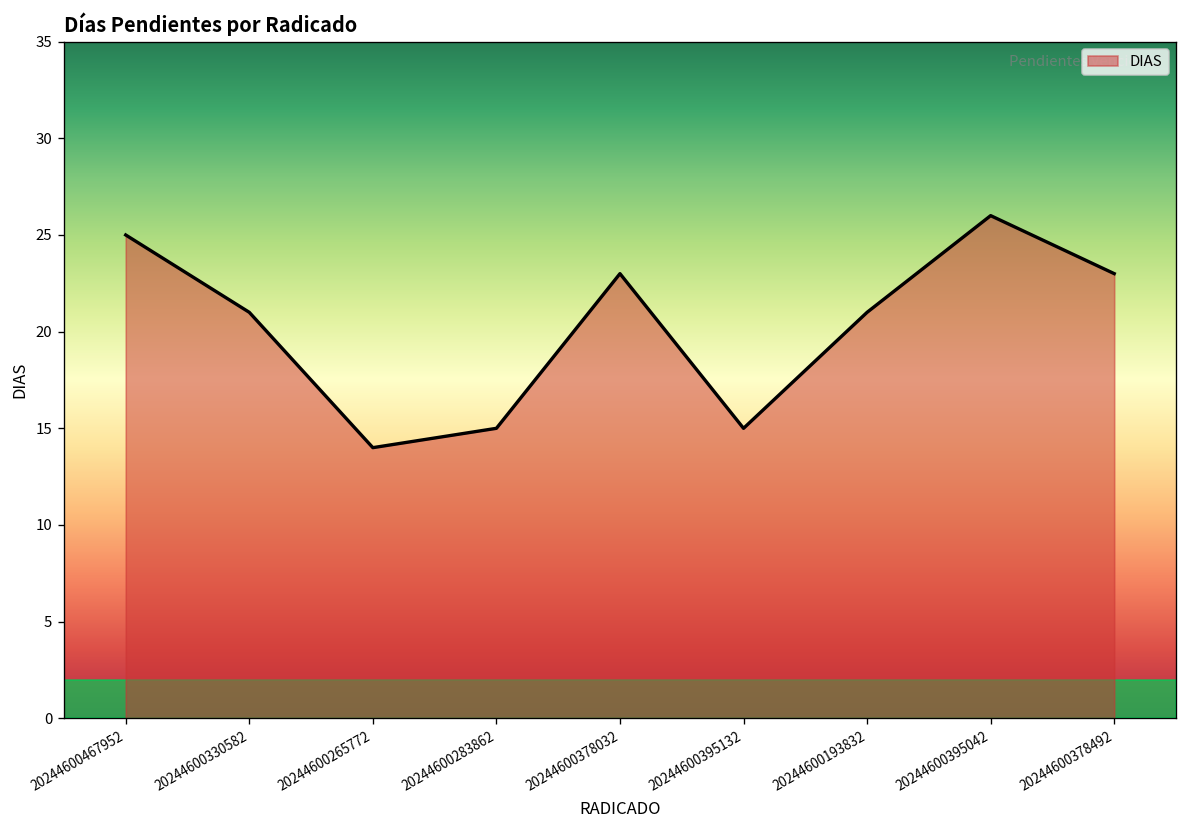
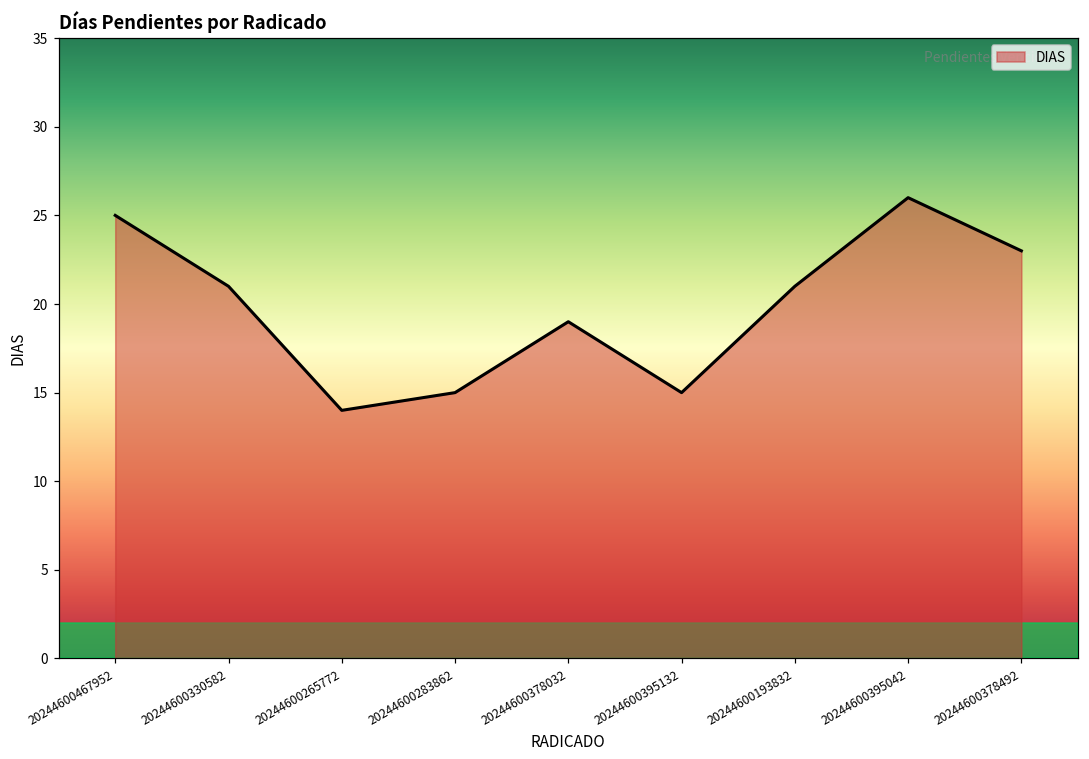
20244600378032: 23 -> 19
